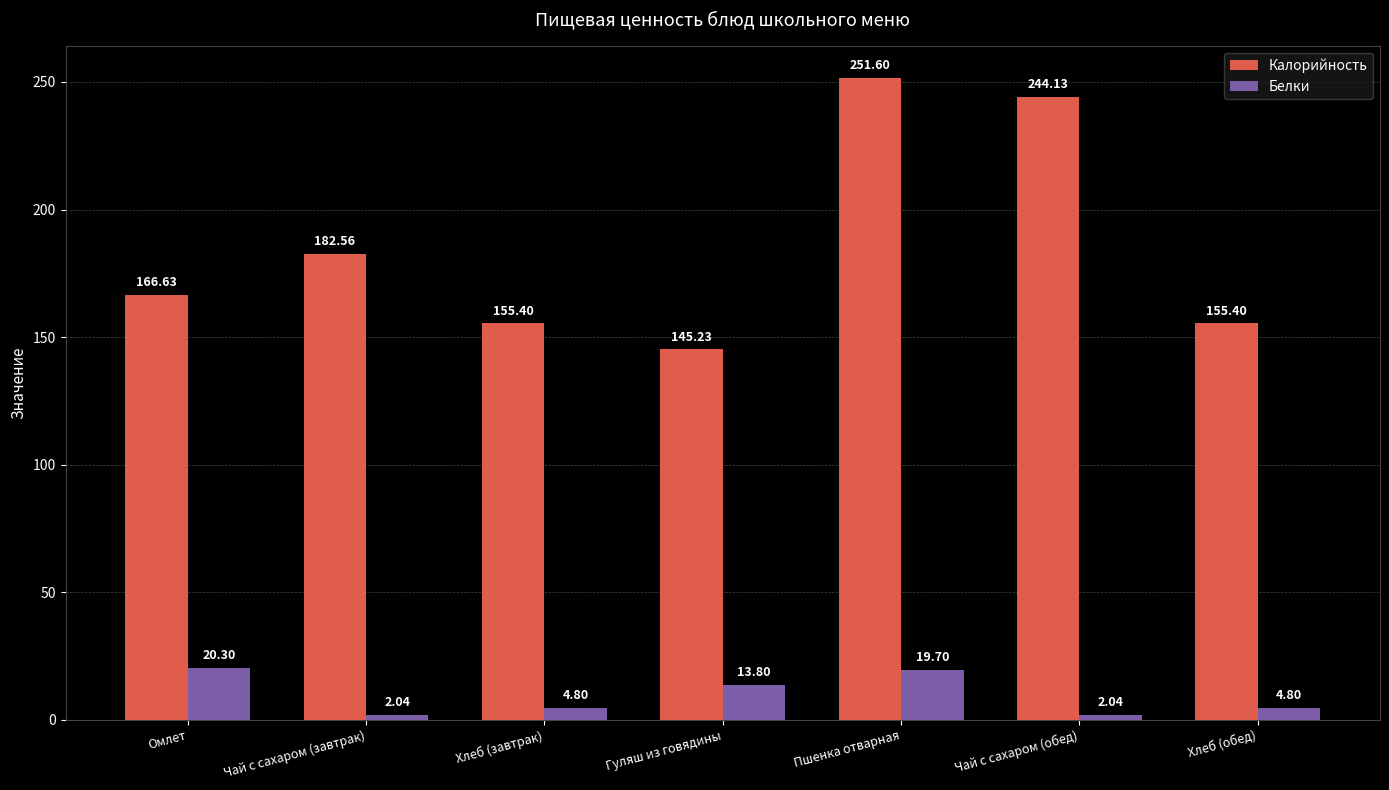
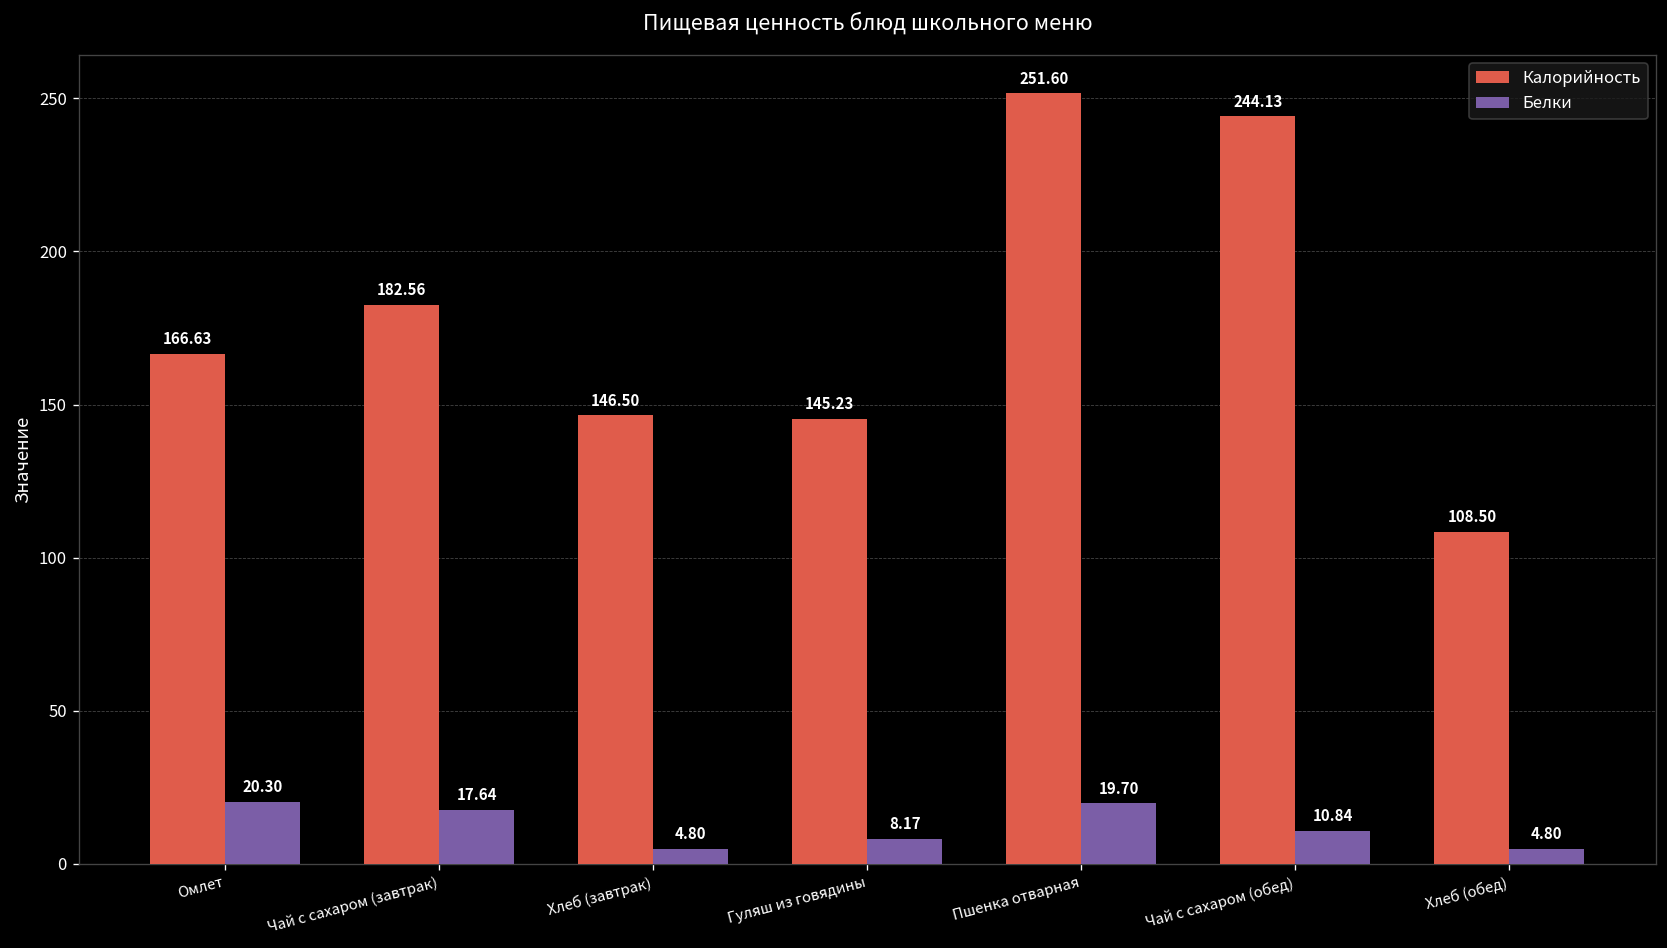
Белки, Чай с сахаром (завтрак): 2.04 -> 17.64
Калорийность, Хлеб (завтрак): 155.40 -> 146.50
Белки, Гуляш из говядины: 13.80 -> 8.17
Белки, Чай с сахаром (обед): 2.04 -> 10.84
Калорийность, Хлеб (обед): 155.40 -> 108.50
